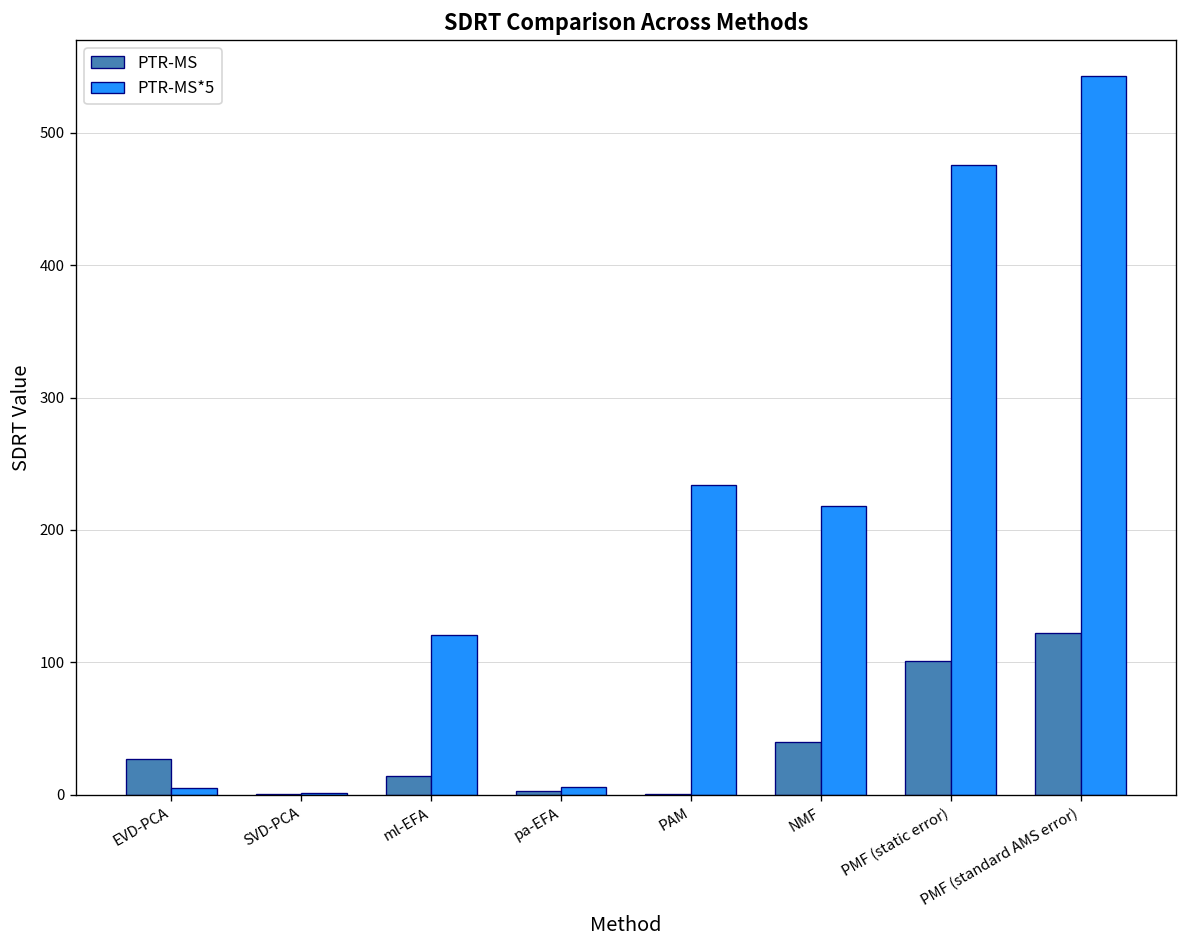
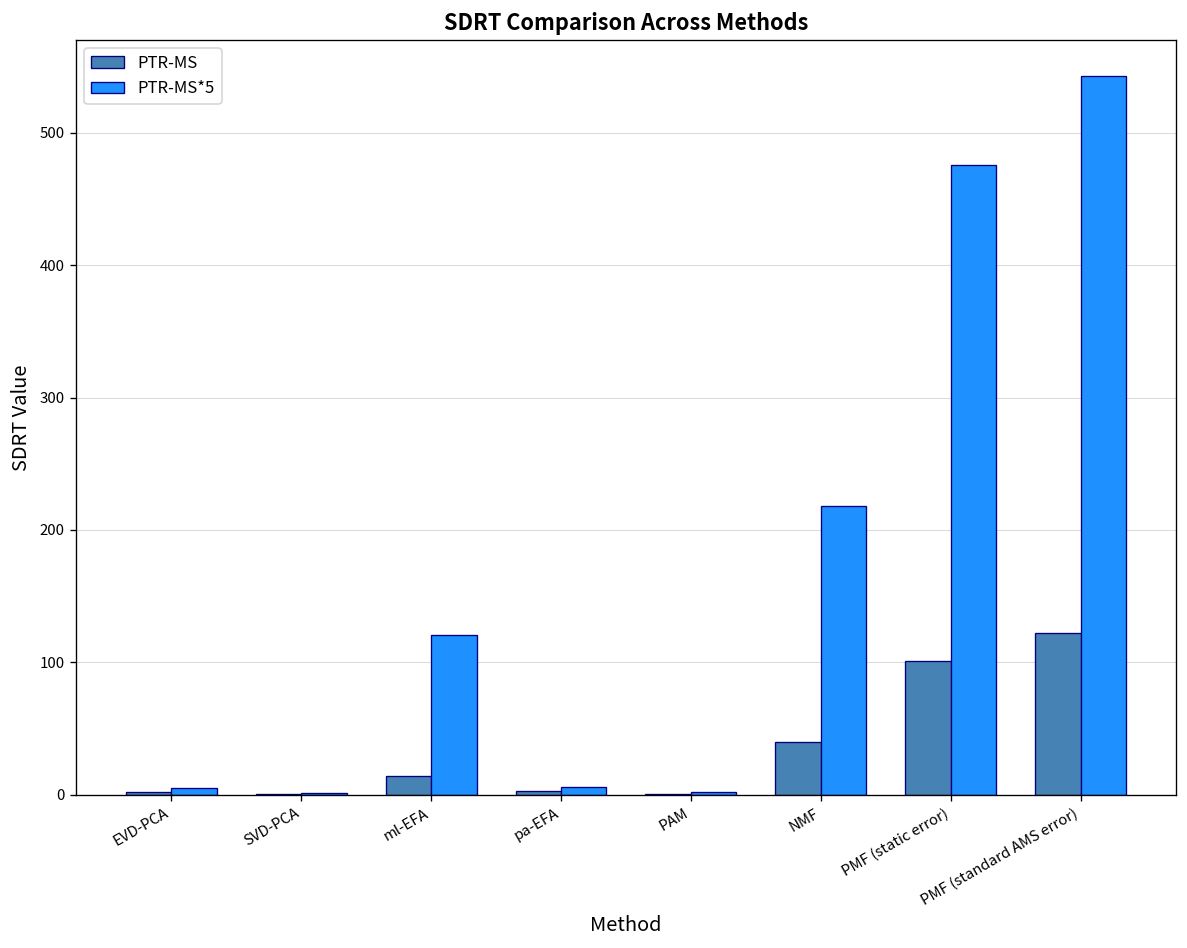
PTR-MS, EVD-PCA: 27 -> 2
PTR-MS*5, PAM: 234 -> 2
